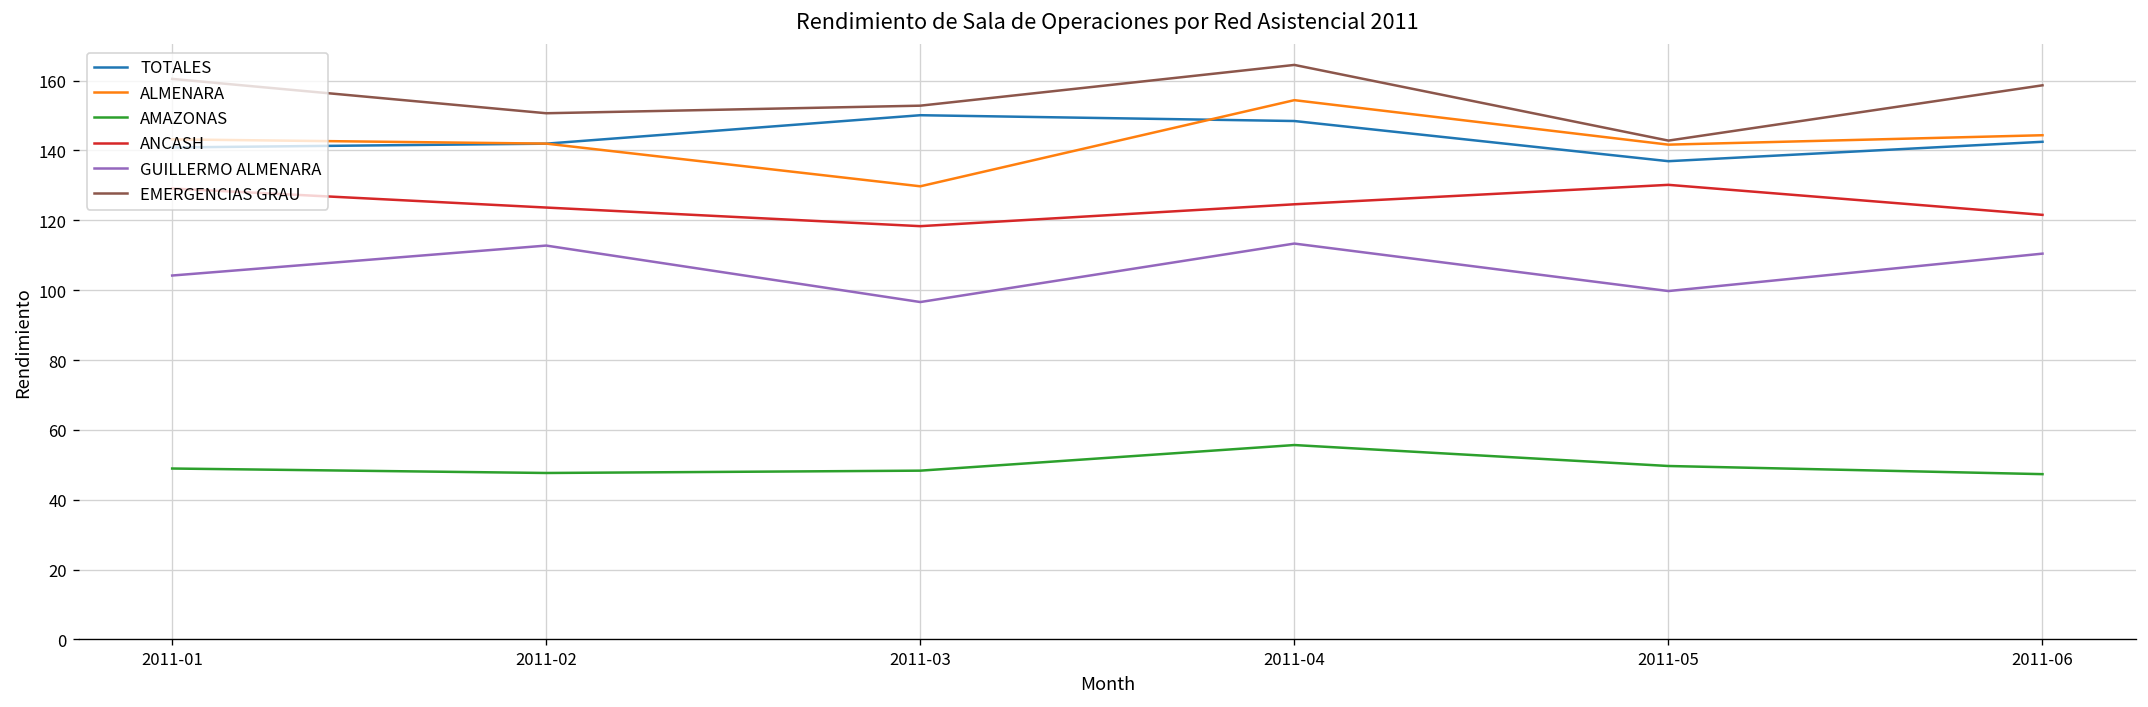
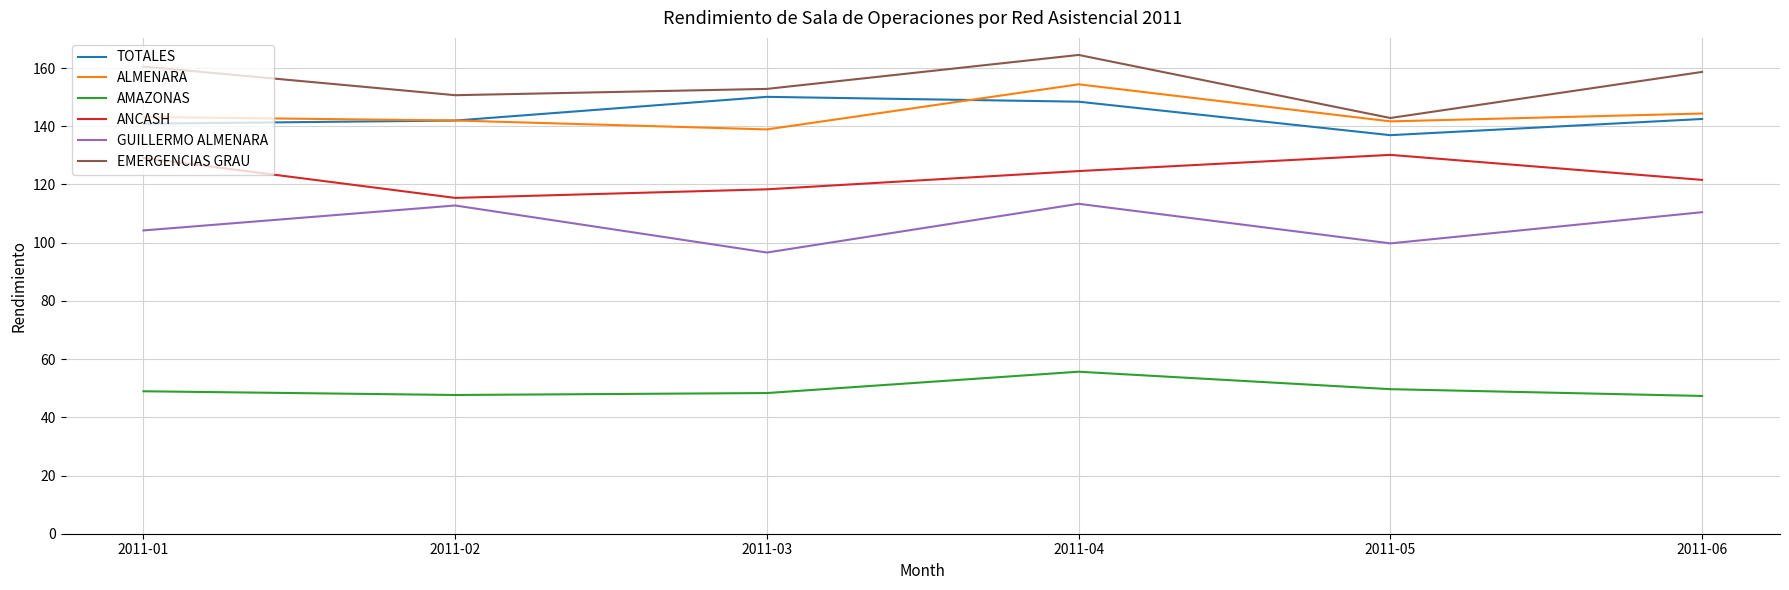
ANCASH, 2011-02: 124 -> 115
ALMENARA, 2011-03: 130 -> 139
